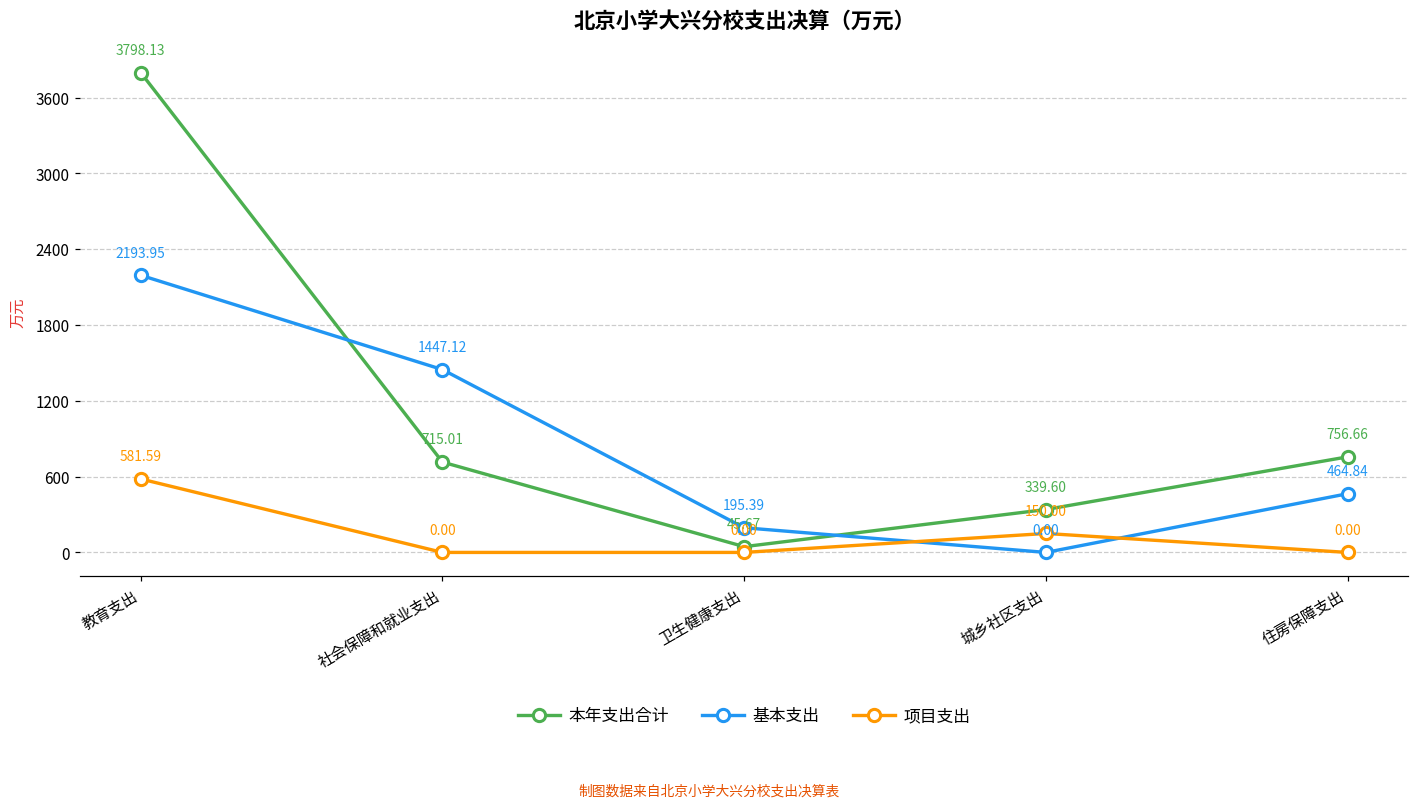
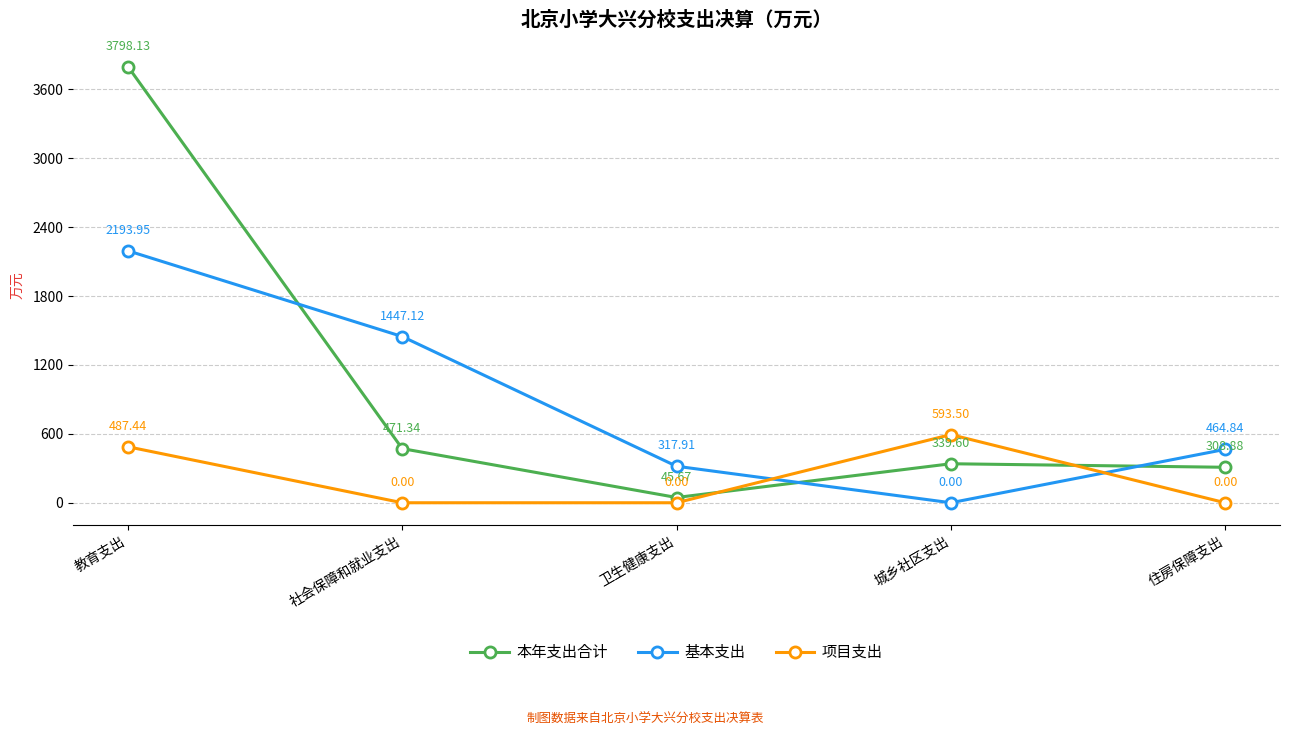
项目支出, 教育支出: 581.59 -> 487.44
本年支出合计, 社会保障和就业支出: 715.01 -> 471.34
基本支出, 卫生健康支出: 195.39 -> 317.91
项目支出, 城乡社区支出: 150.00 -> 593.50
本年支出合计, 住房保障支出: 756.66 -> 308.88
